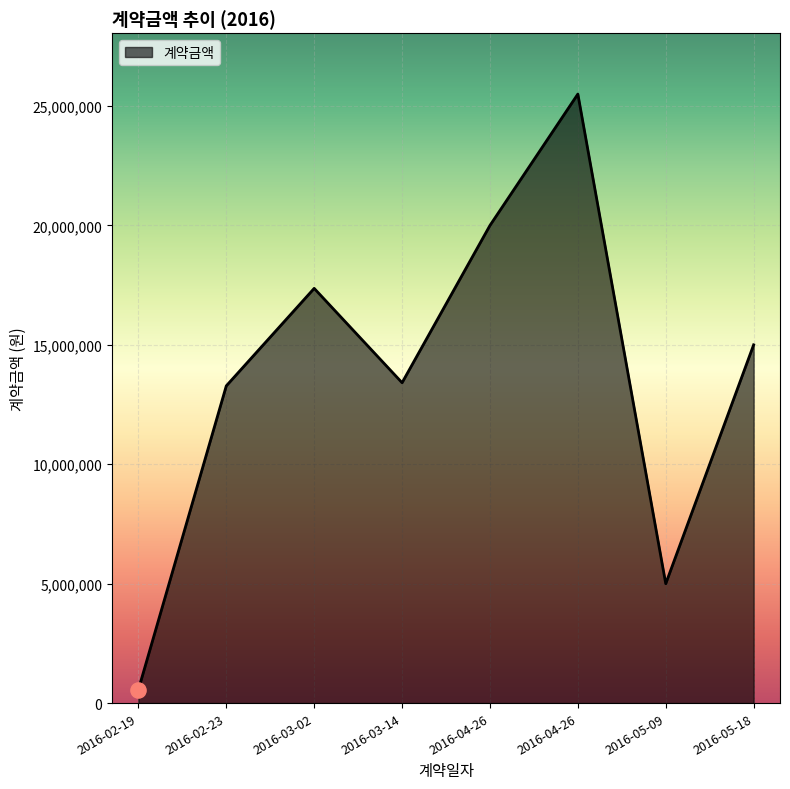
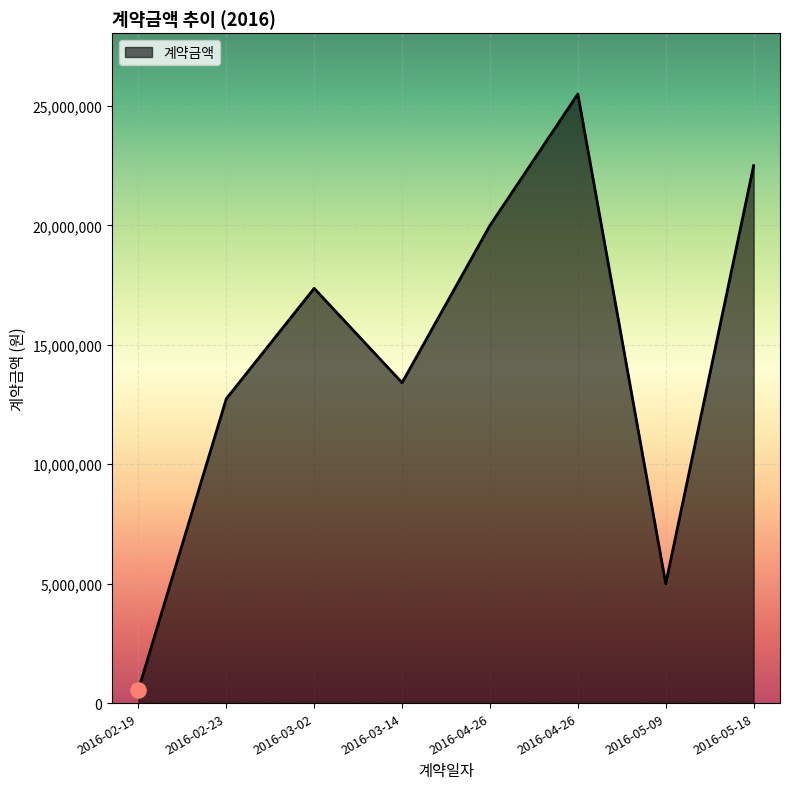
계약금액, 2016-02-23: 13,300,000 -> 12,700,000
계약금액, 2016-05-18: 15,000,000 -> 22,500,000
